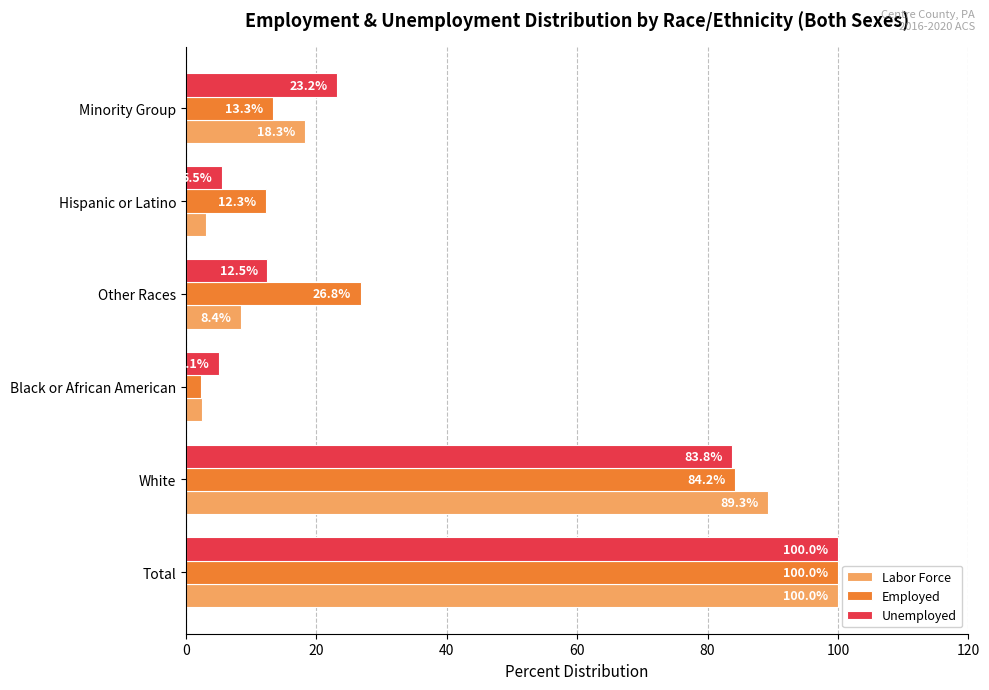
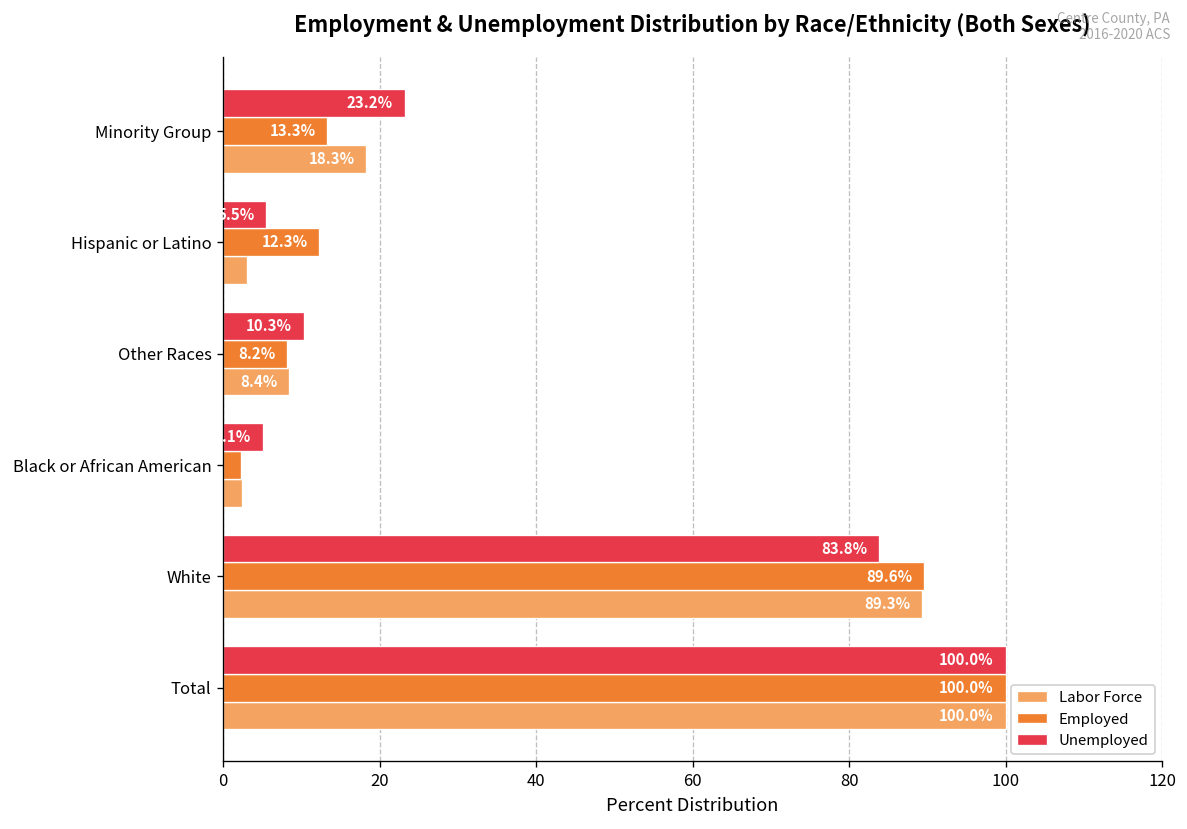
Unemployed, Other Races: 12.5% -> 10.3%
Employed, Other Races: 26.8% -> 8.2%
Employed, White: 84.2% -> 89.6%
